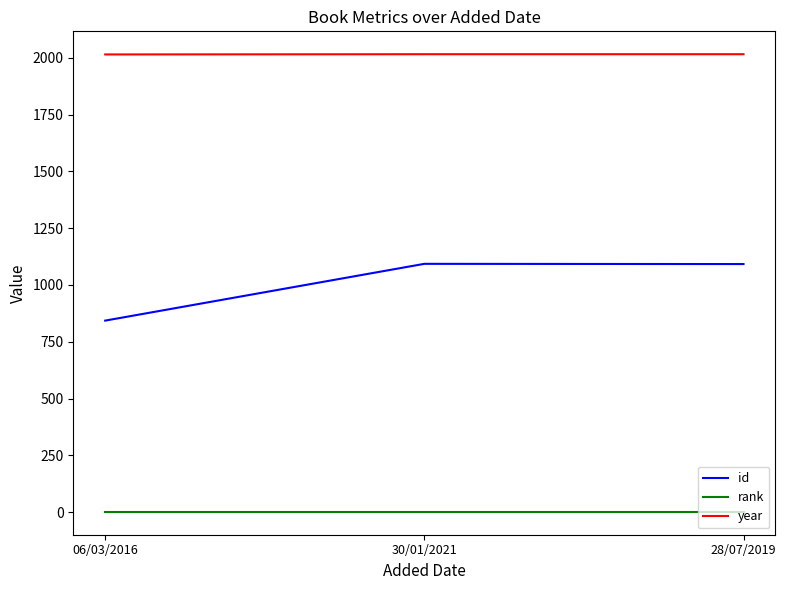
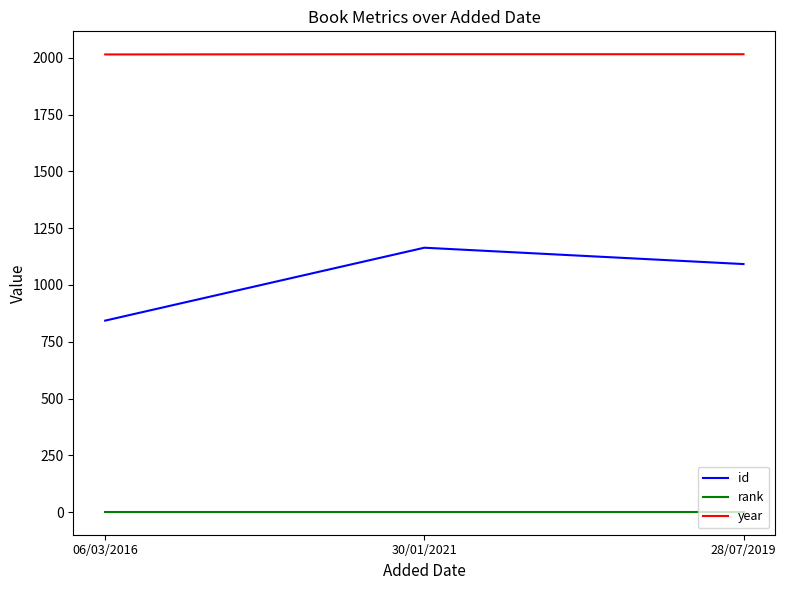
id, 30/01/2021: 1090 -> 1160
